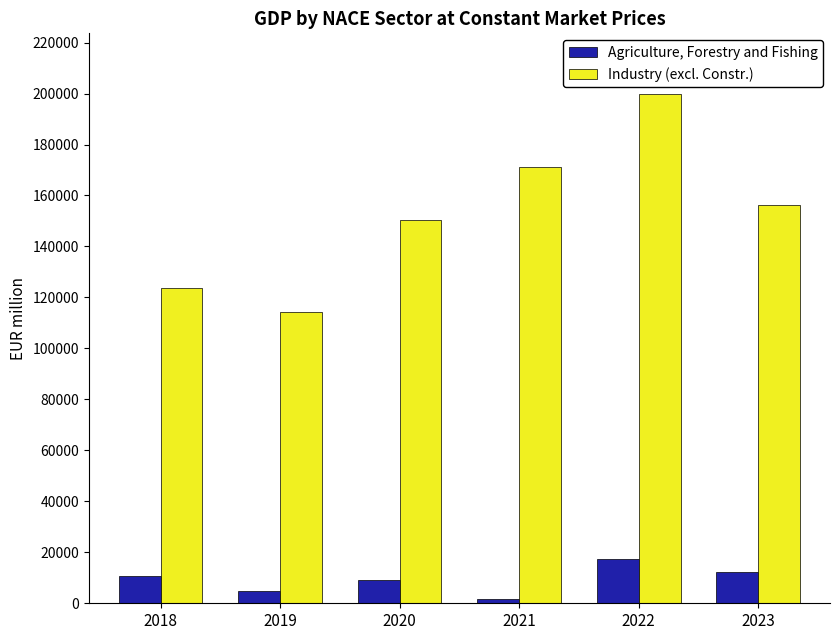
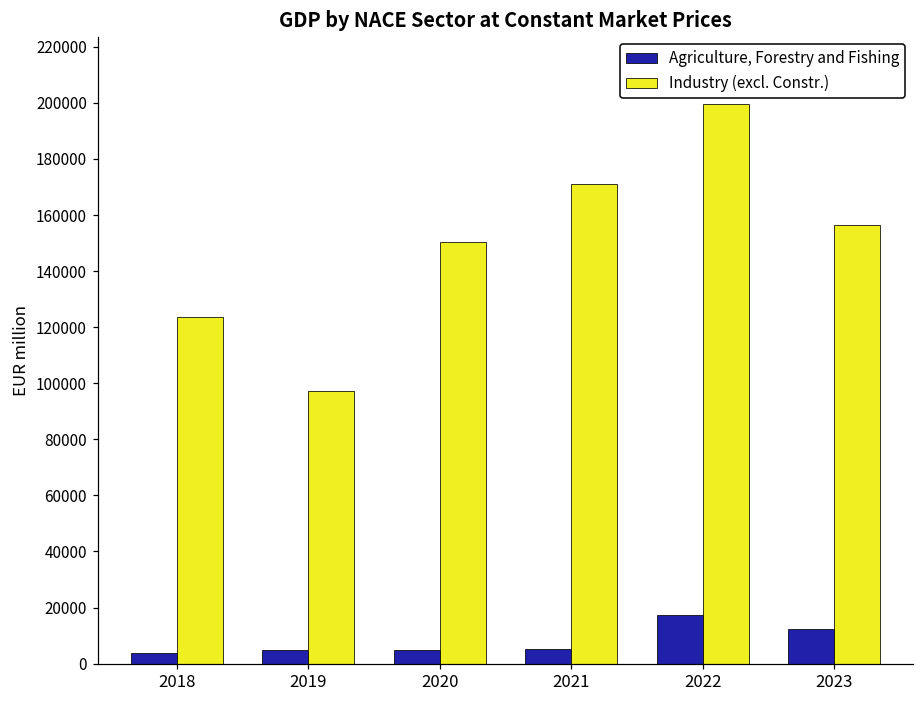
Agriculture, Forestry and Fishing, 2018: 11000 -> 4000
Industry (excl. Constr.), 2019: 114000 -> 97000
Agriculture, Forestry and Fishing, 2020: 9000 -> 5000
Agriculture, Forestry and Fishing, 2021: 2000 -> 5000
